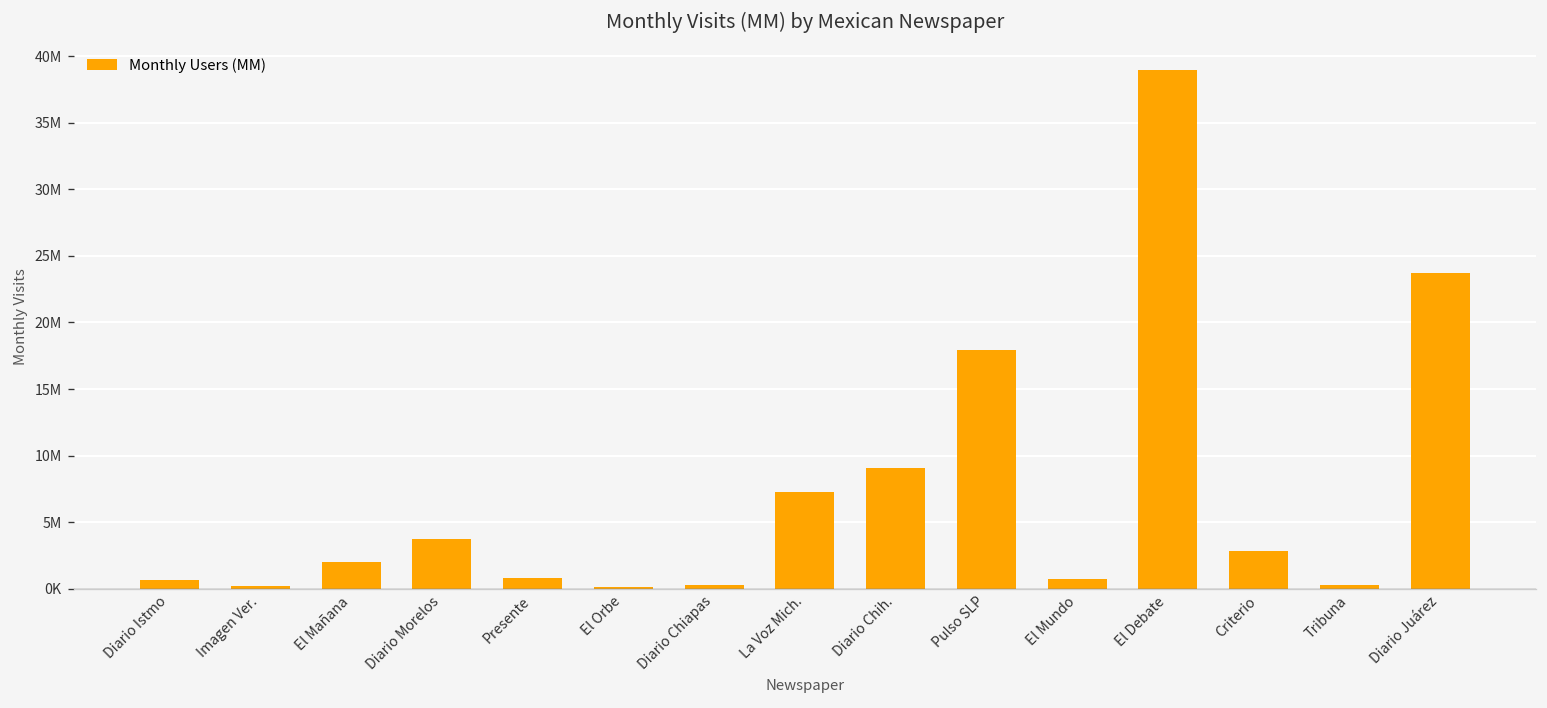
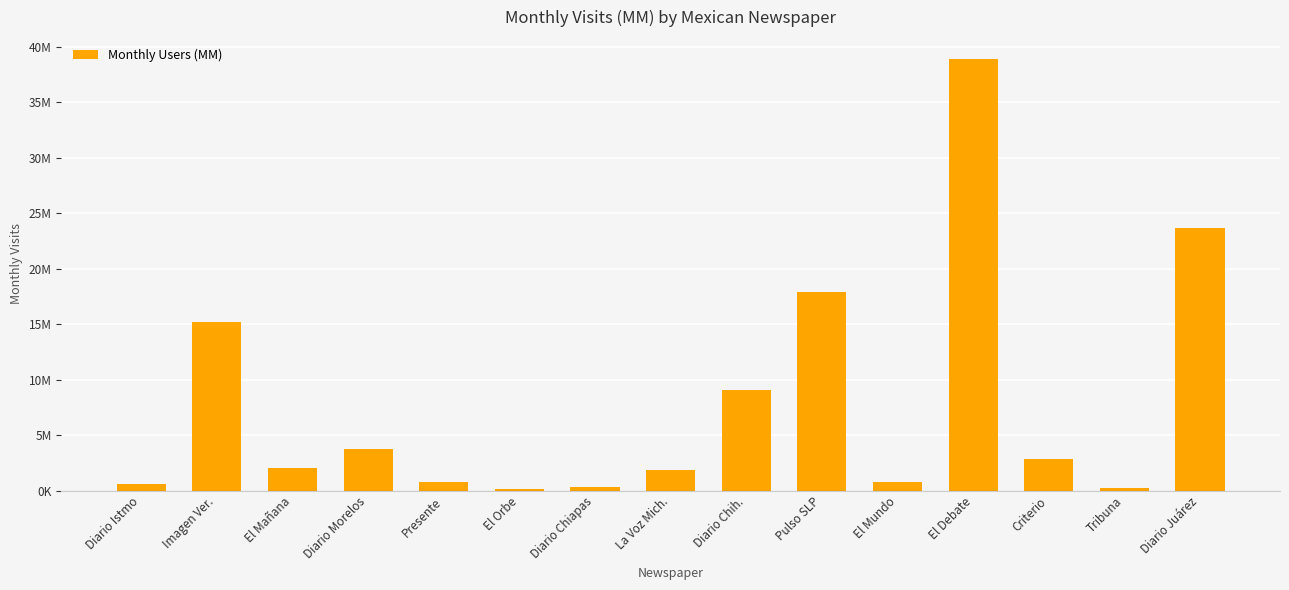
Imagen Ver.: 200000 -> 15200000
La Voz Mich.: 7300000 -> 1900000
